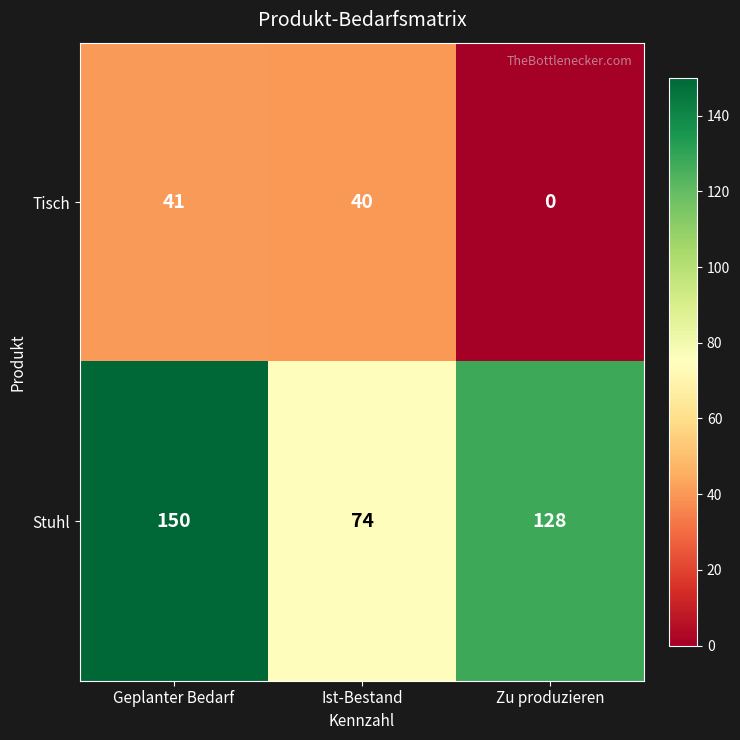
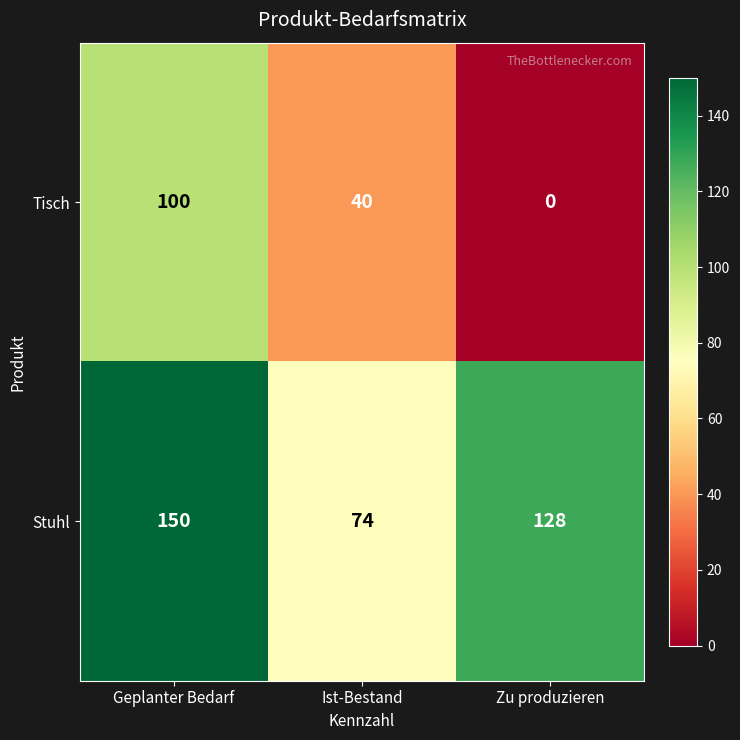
Tisch, Geplanter Bedarf: 41 -> 100
